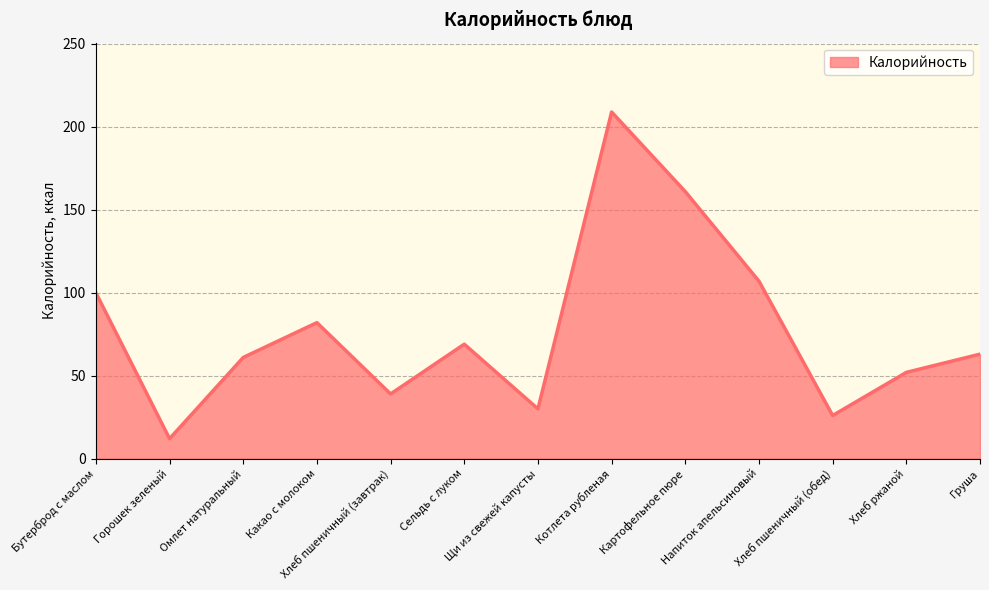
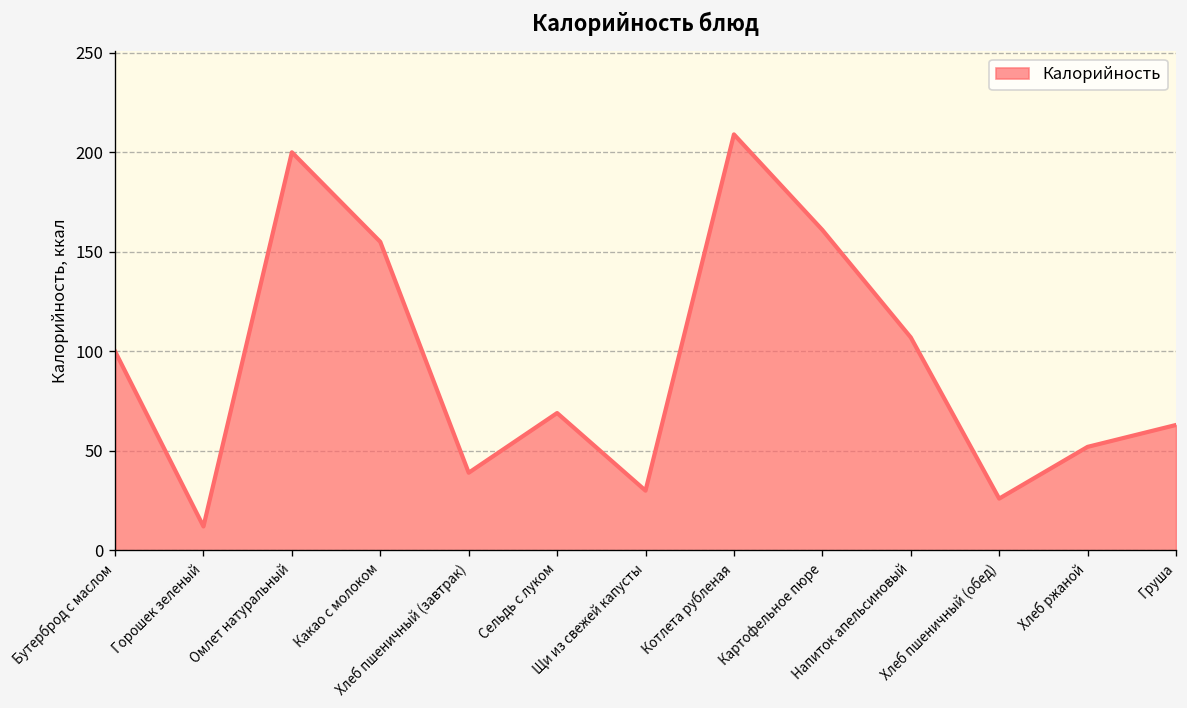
Омлет натуральный: 61 -> 200
Какао с молоком: 82 -> 155
